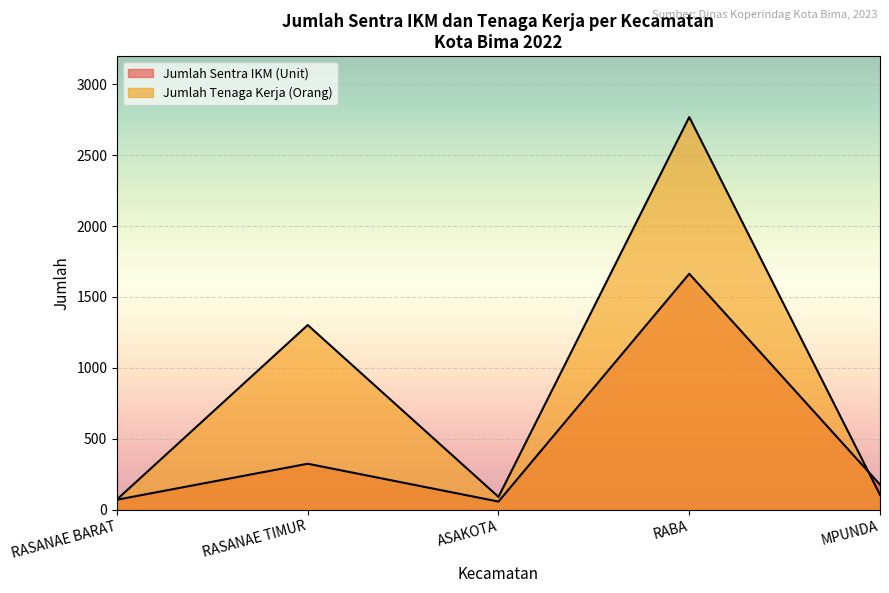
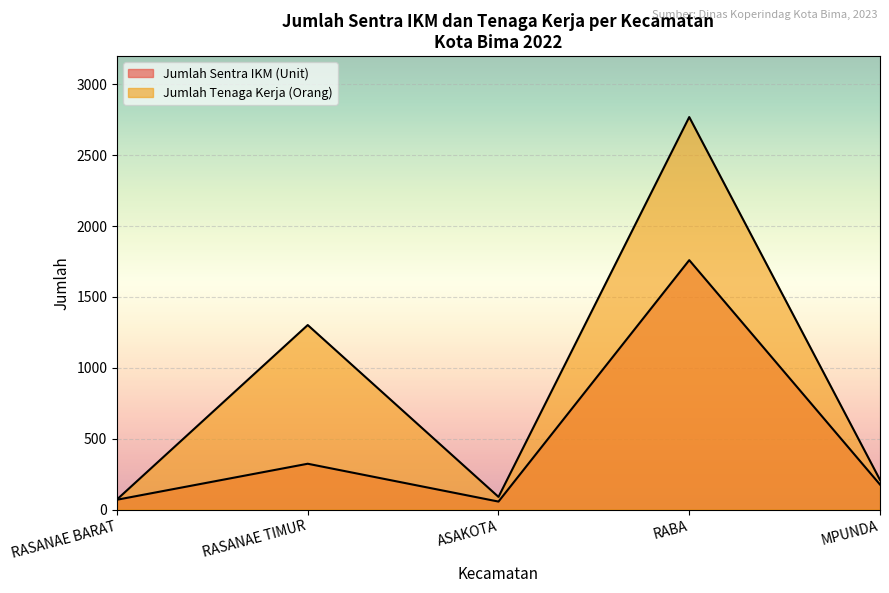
Jumlah Sentra IKM (Unit), RABA: 1660 -> 1760
Jumlah Tenaga Kerja (Orang), MPUNDA: 100 -> 210
